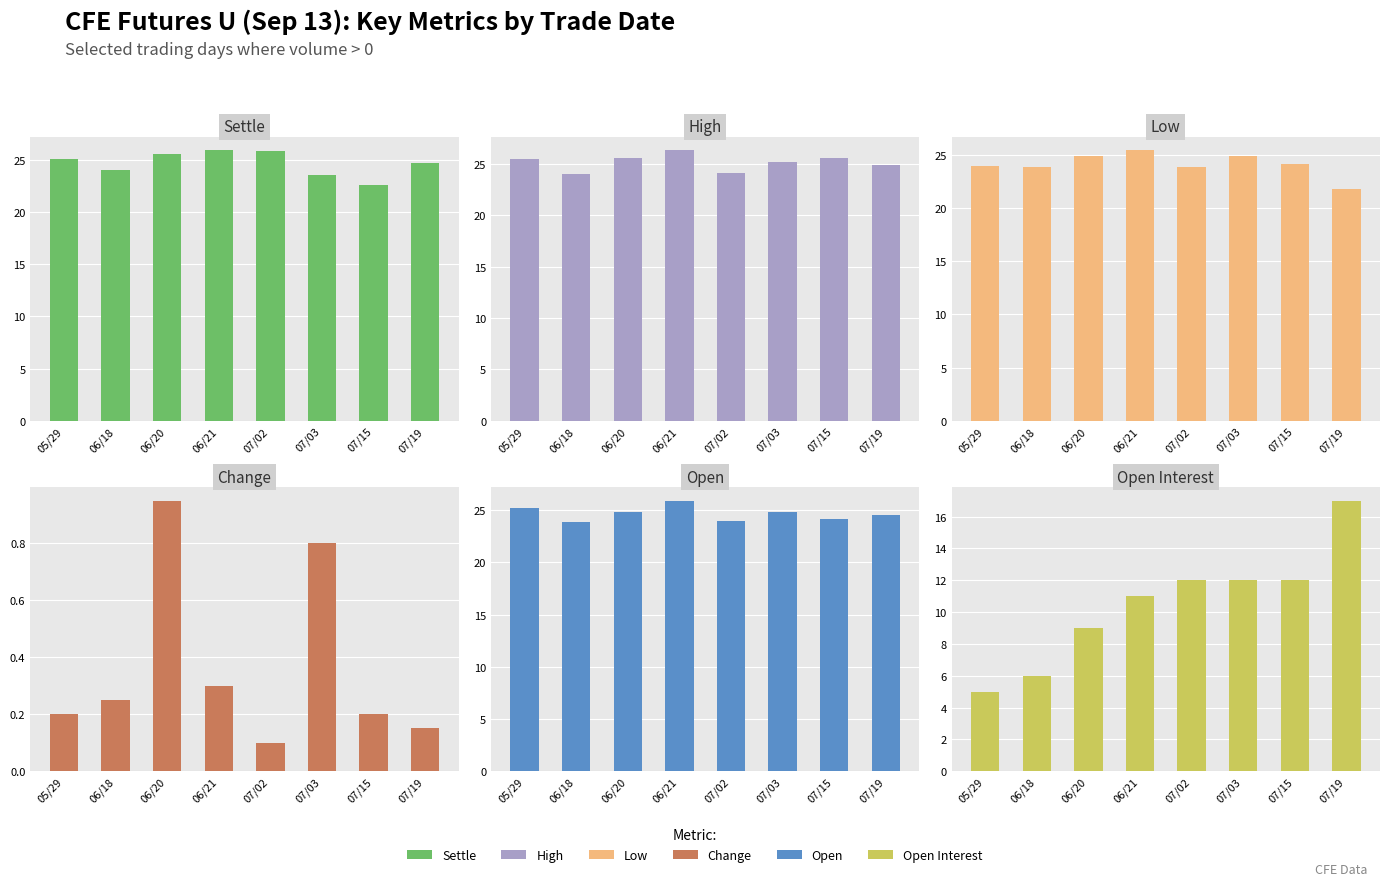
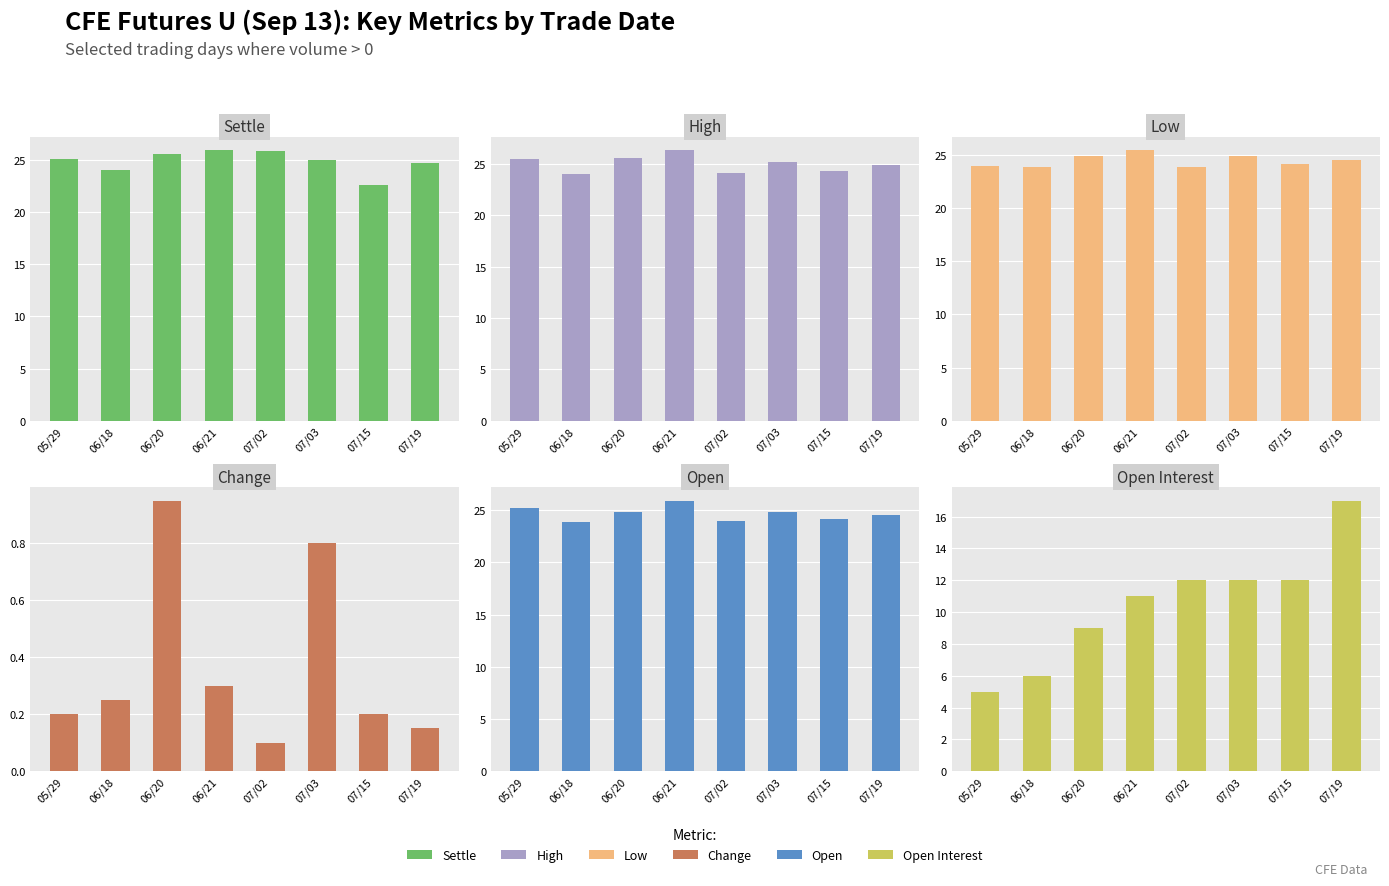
Settle, 07/03: 23.6 -> 25.0
High, 07/15: 25.6 -> 24.3
Low, 07/19: 21.8 -> 24.5
